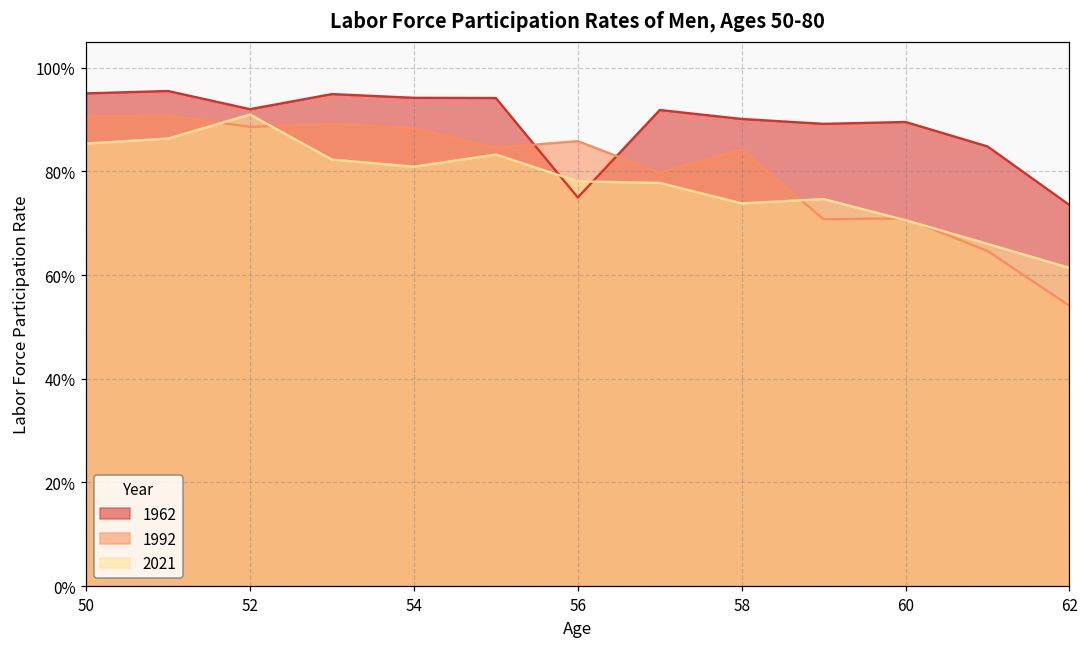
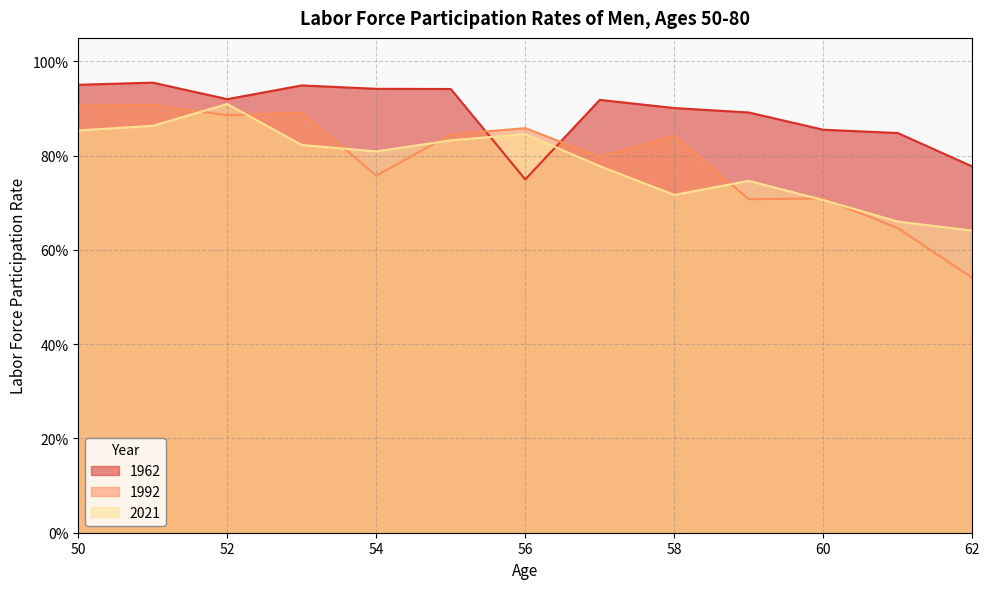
1992, 54: 88% -> 76%
2021, 56: 78% -> 85%
2021, 58: 74% -> 72%
1962, 60: 90% -> 86%
1962, 62: 74% -> 78%
2021, 62: 61% -> 64%
